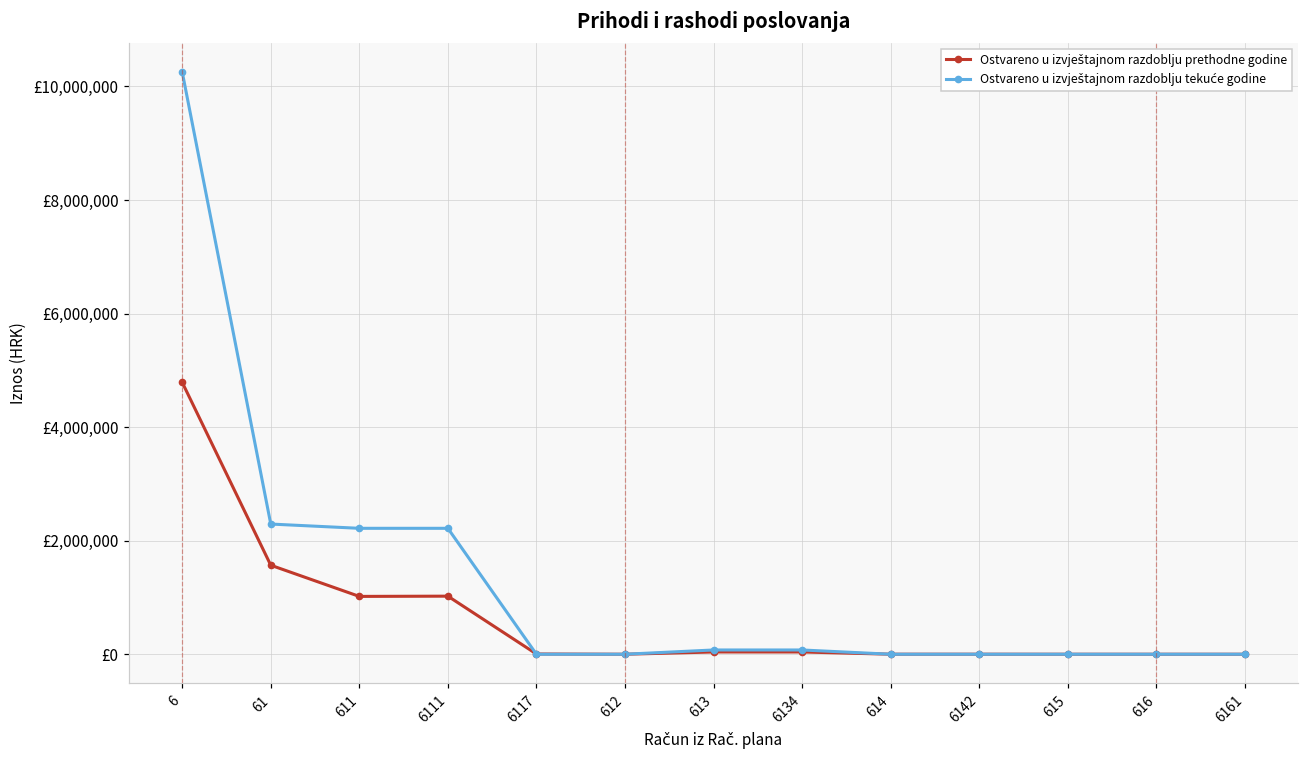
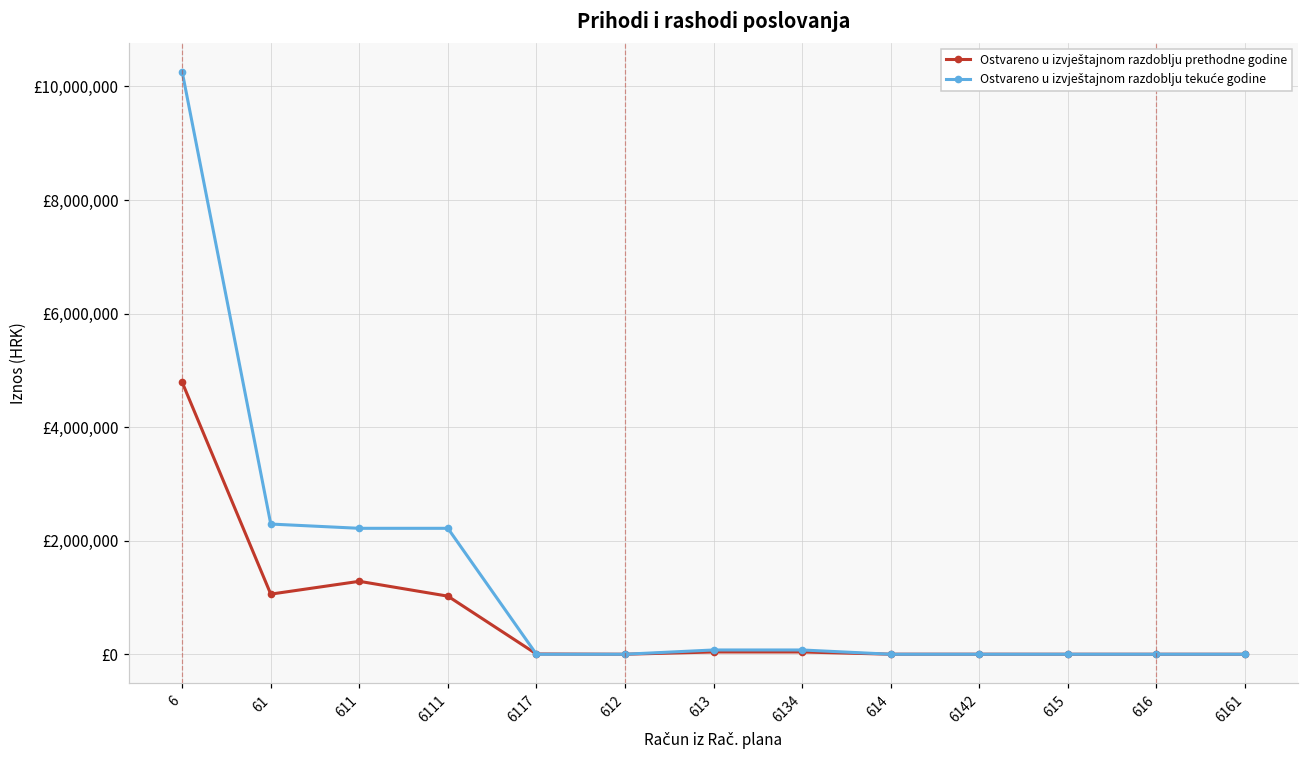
Ostvareno u izvještajnom razdoblju prethodne godine, 61: £1,600,000 -> £1,100,000
Ostvareno u izvještajnom razdoblju prethodne godine, 611: £1,000,000 -> £1,300,000
